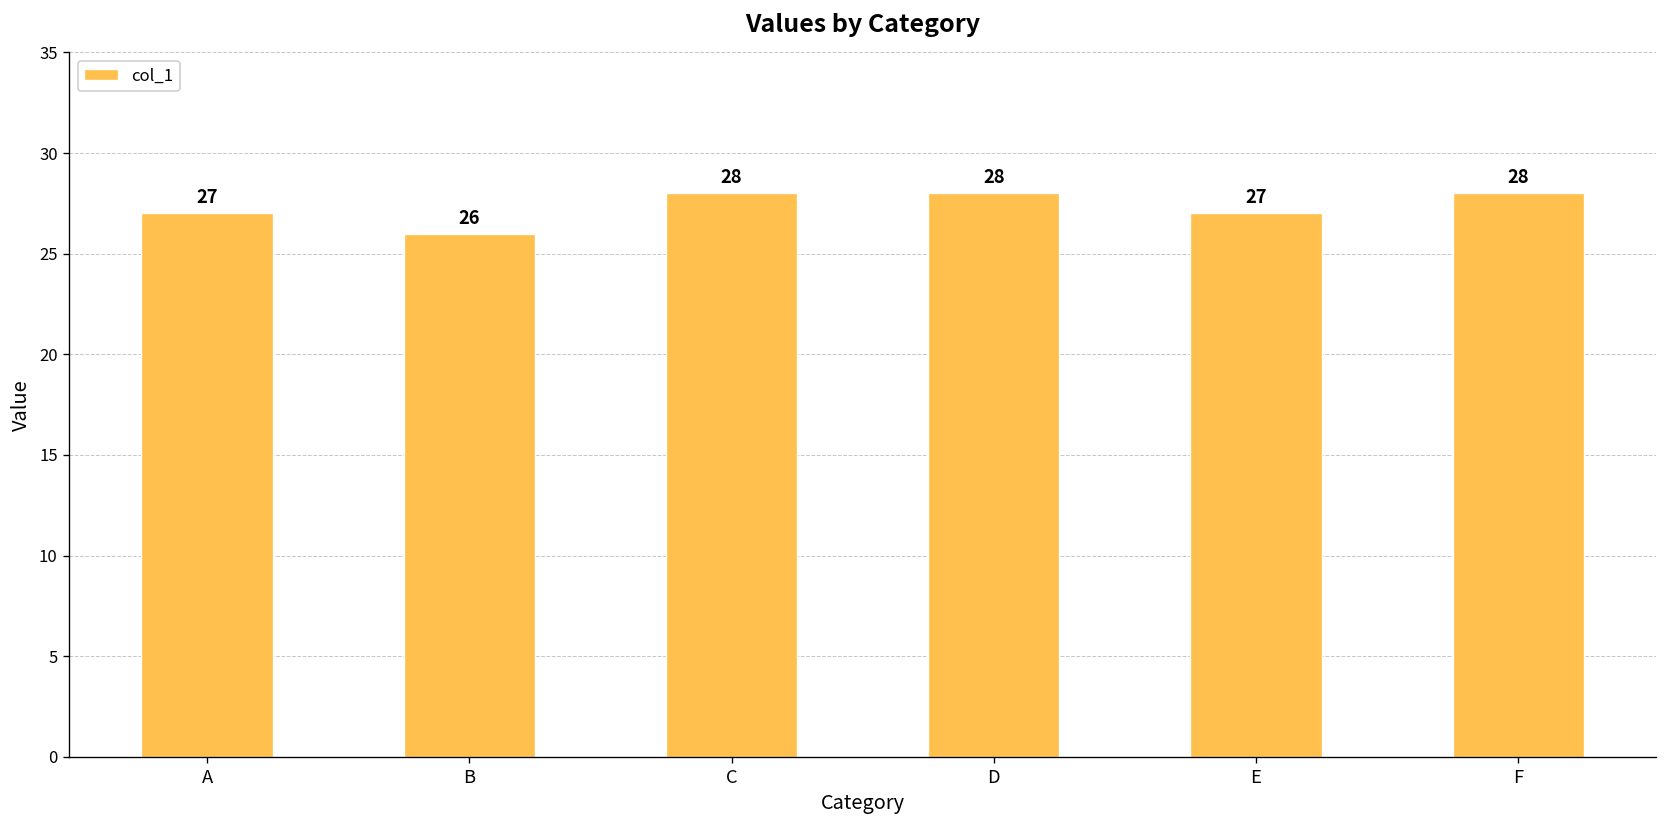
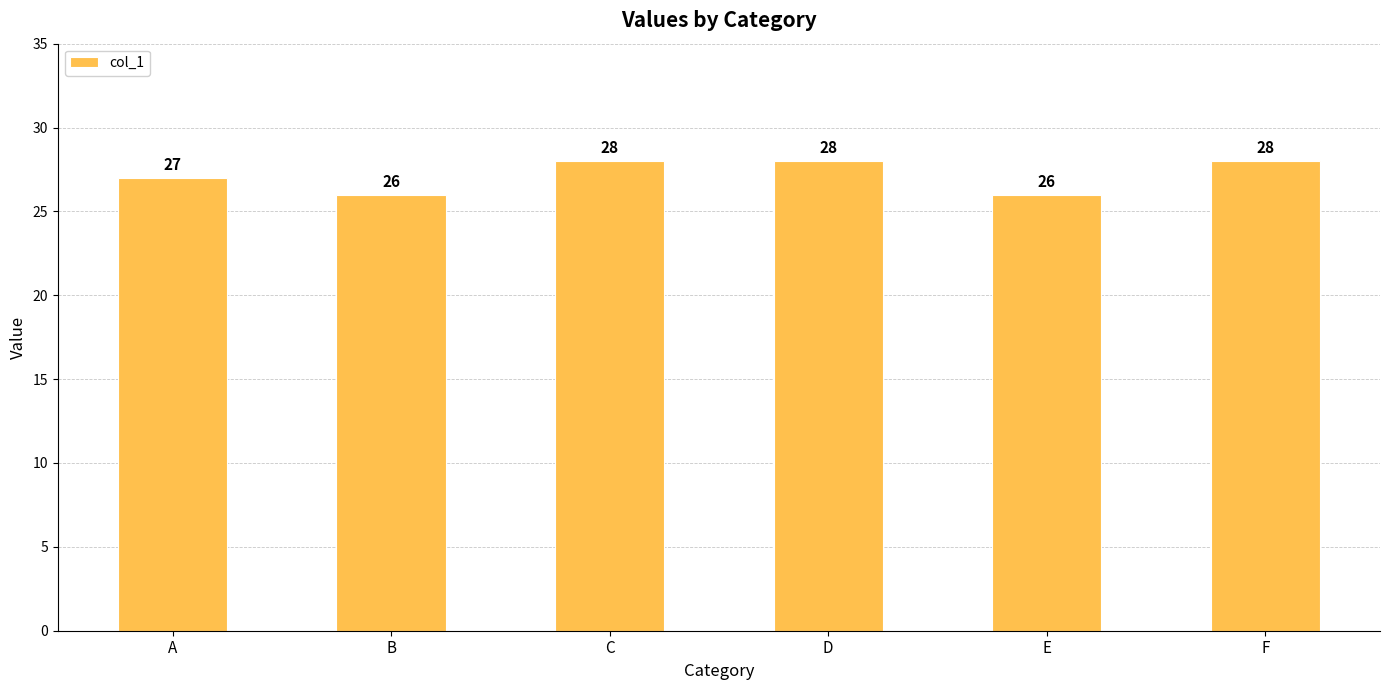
E: 27 -> 26
